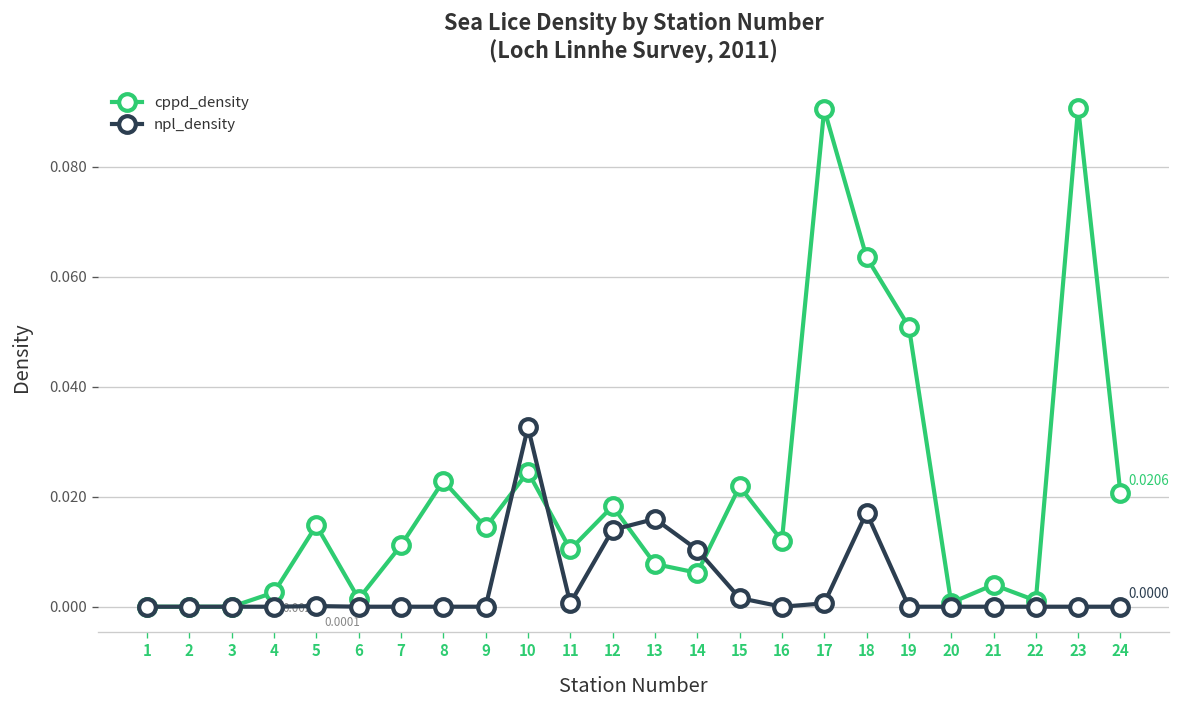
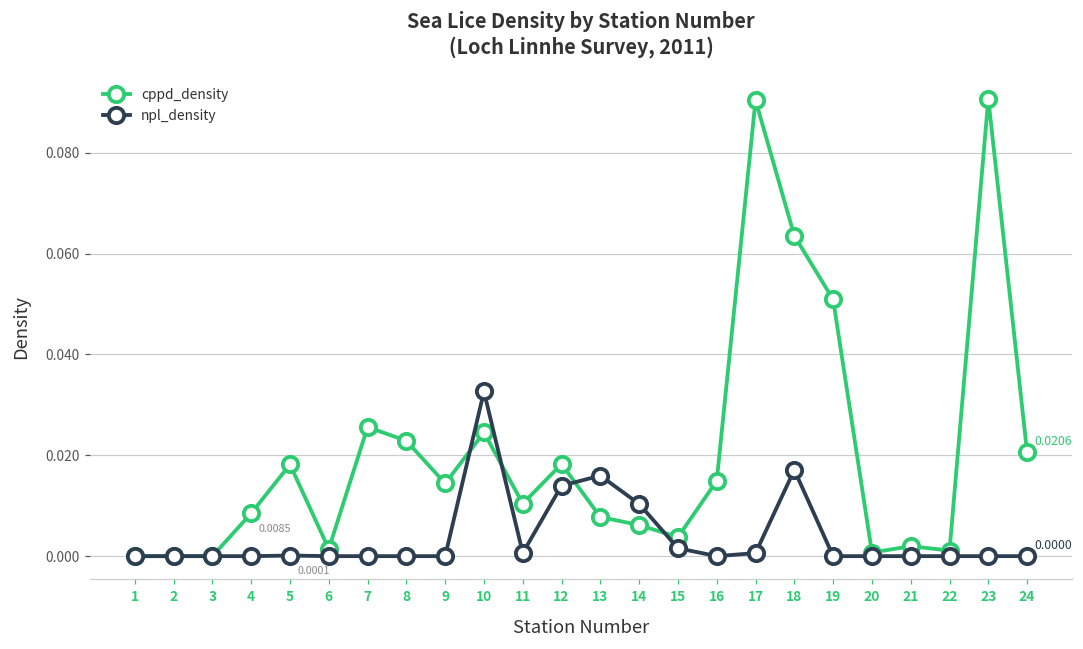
cppd_density, 4: 0.0026 -> 0.0085
cppd_density, 5: 0.015 -> 0.018
cppd_density, 7: 0.011 -> 0.026
cppd_density, 15: 0.022 -> 0.004
cppd_density, 16: 0.012 -> 0.015
cppd_density, 21: 0.004 -> 0.002
